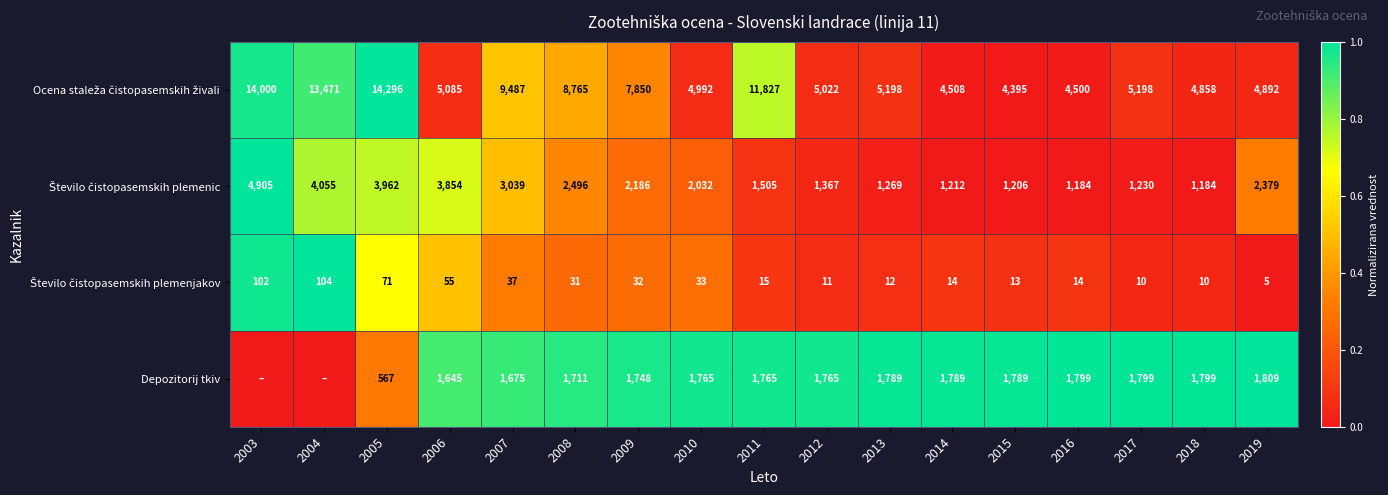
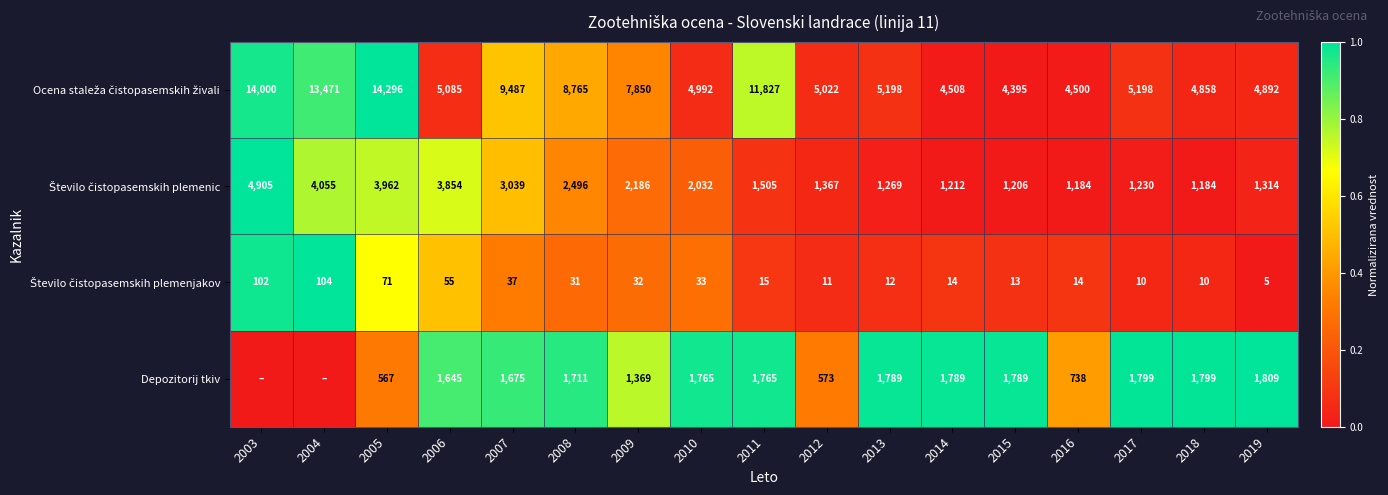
Število čistopasemskih plemenic, 2019: 2,379 -> 1,314
Depozitorij tkiv, 2009: 1,748 -> 1,369
Depozitorij tkiv, 2012: 1,765 -> 573
Depozitorij tkiv, 2016: 1,799 -> 738
